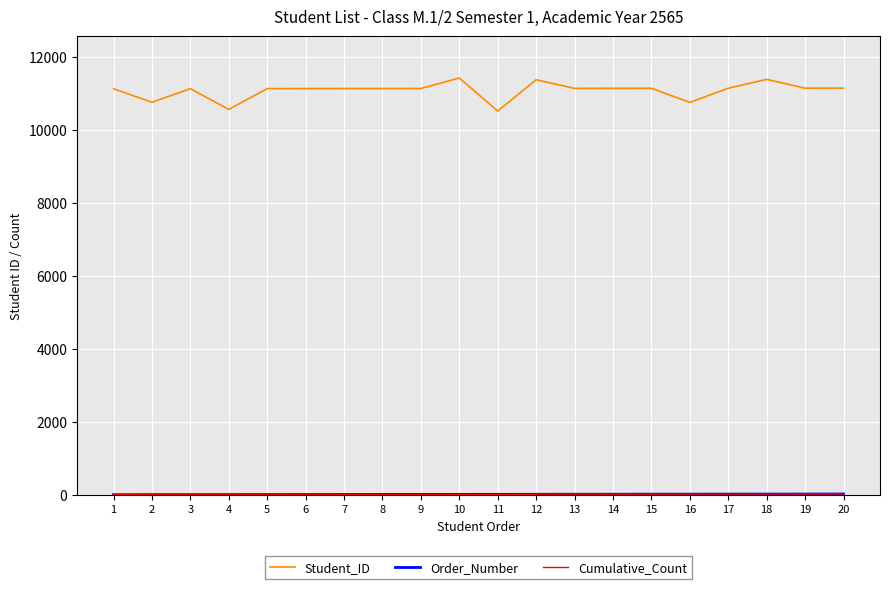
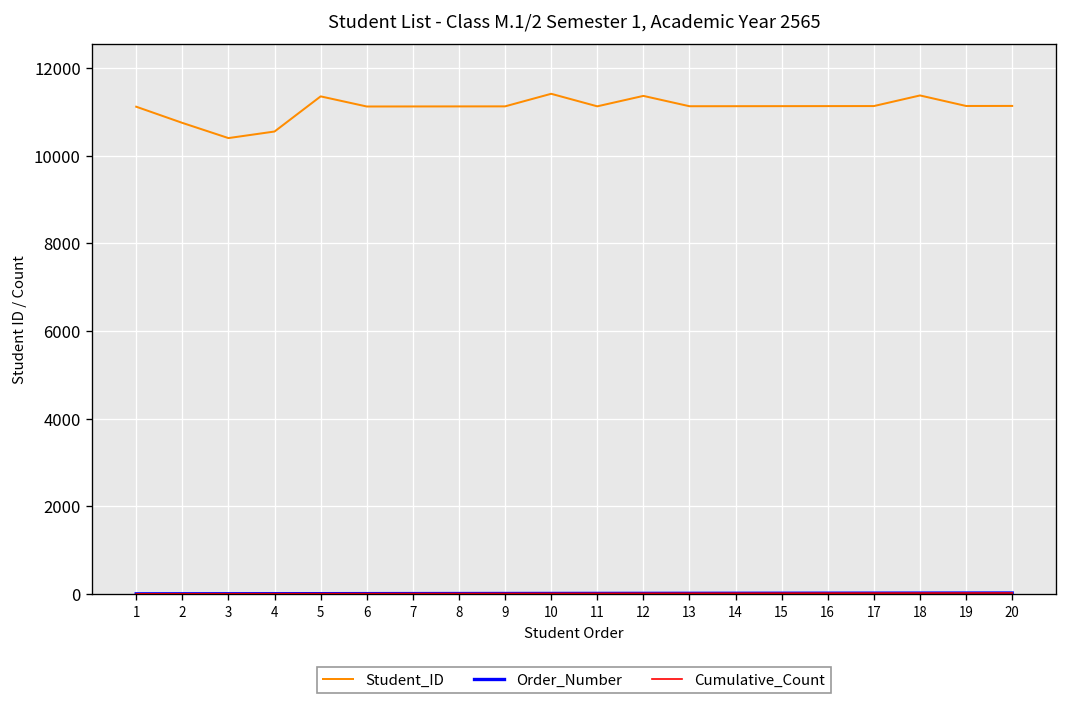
Student_ID, 3: 11100 -> 10400
Student_ID, 5: 11100 -> 11400
Student_ID, 11: 10500 -> 11100
Student_ID, 16: 10700 -> 11100
